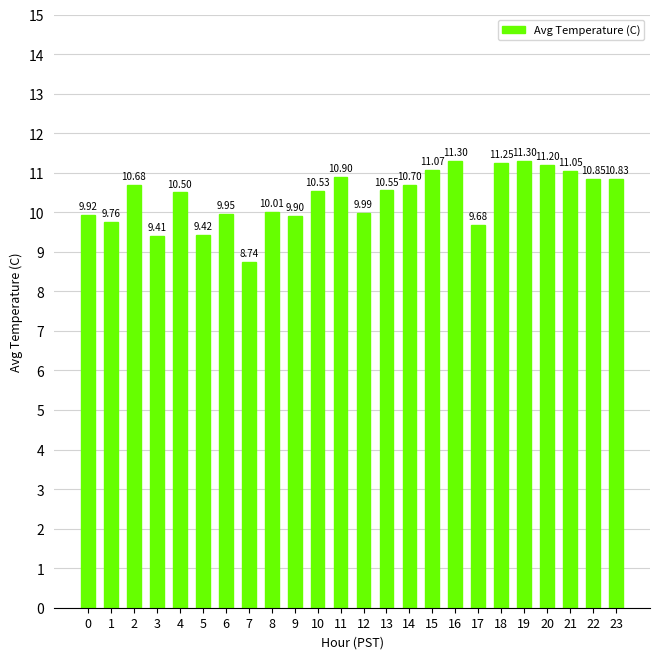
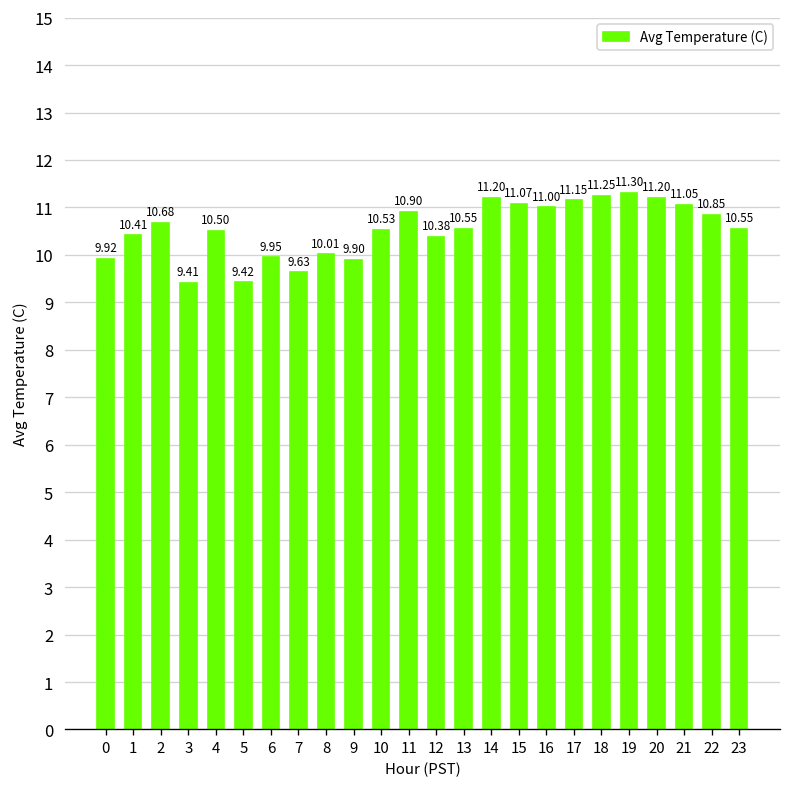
1: 9.76 -> 10.41
7: 8.74 -> 9.63
12: 9.99 -> 10.38
14: 10.70 -> 11.20
16: 11.30 -> 11.00
17: 9.68 -> 11.15
23: 10.83 -> 10.55
